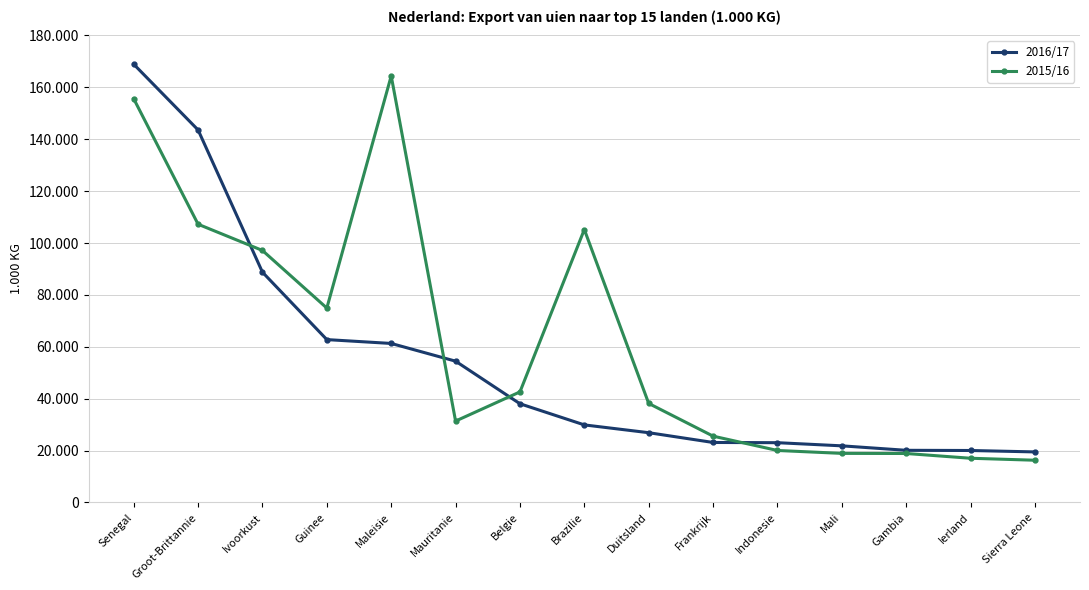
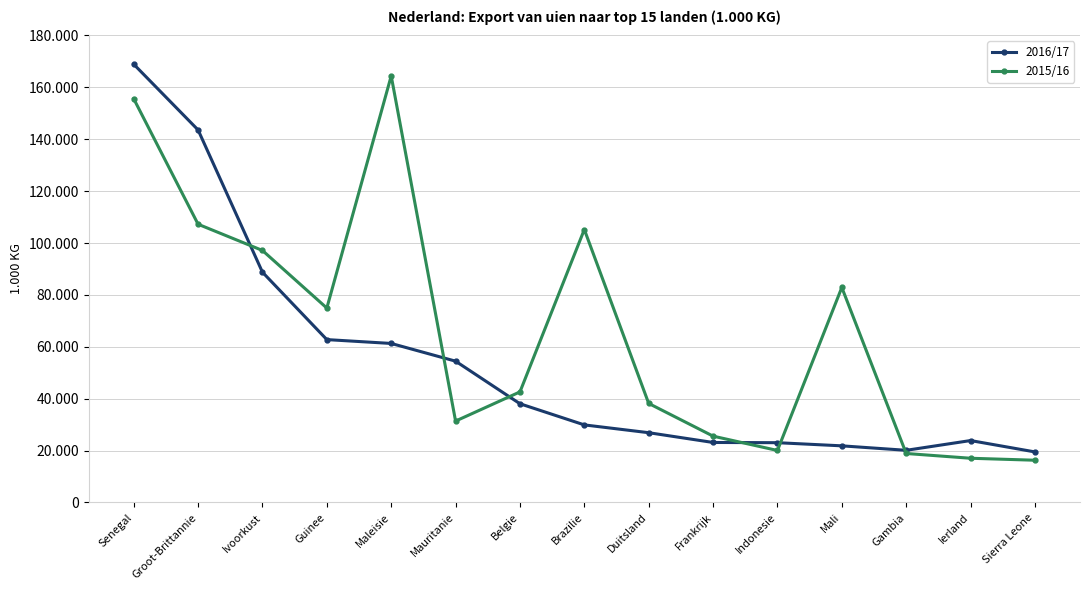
2015/16, Mali: 19 -> 83
2016/17, Ierland: 20 -> 24
